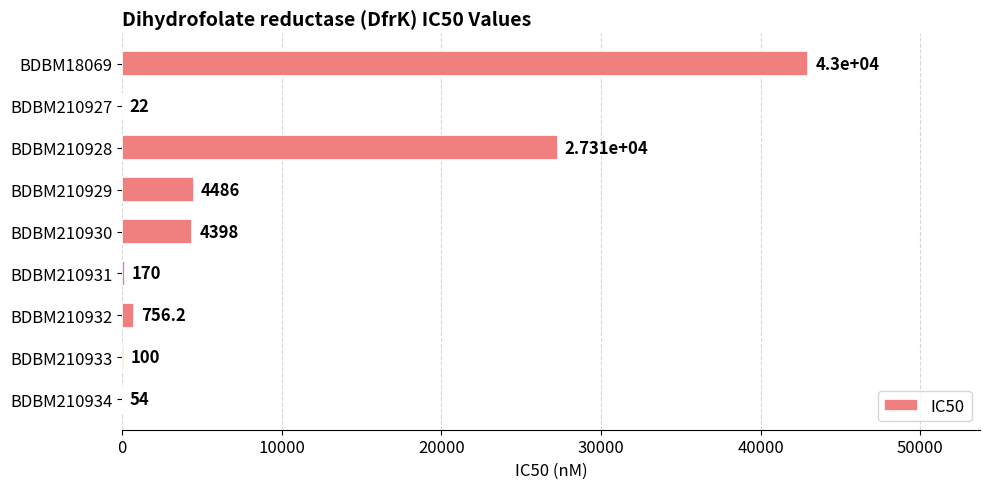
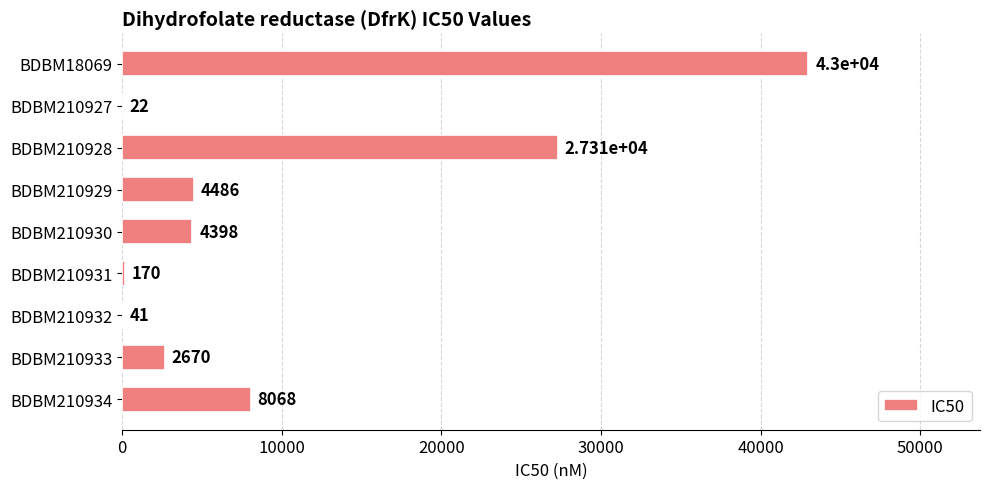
BDBM210932: 756.2 -> 41
BDBM210933: 100 -> 2670
BDBM210934: 54 -> 8068
